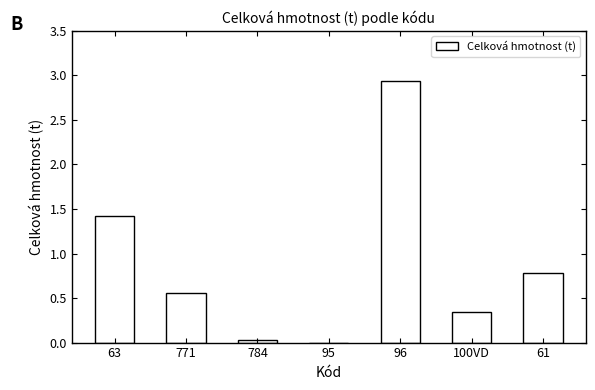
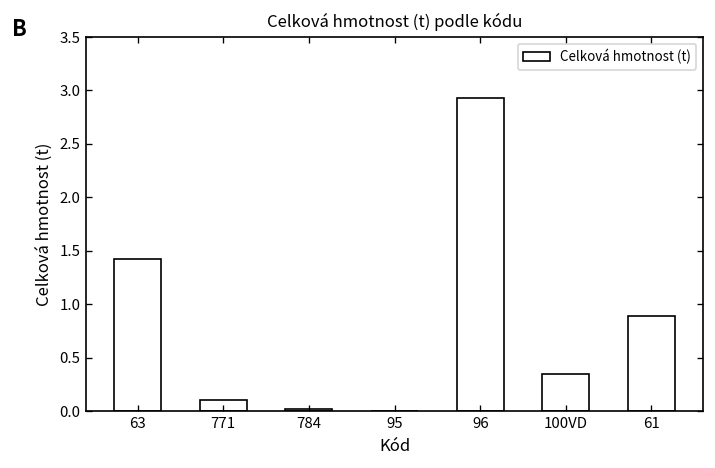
771: 0.6 -> 0.1
61: 0.8 -> 0.9
